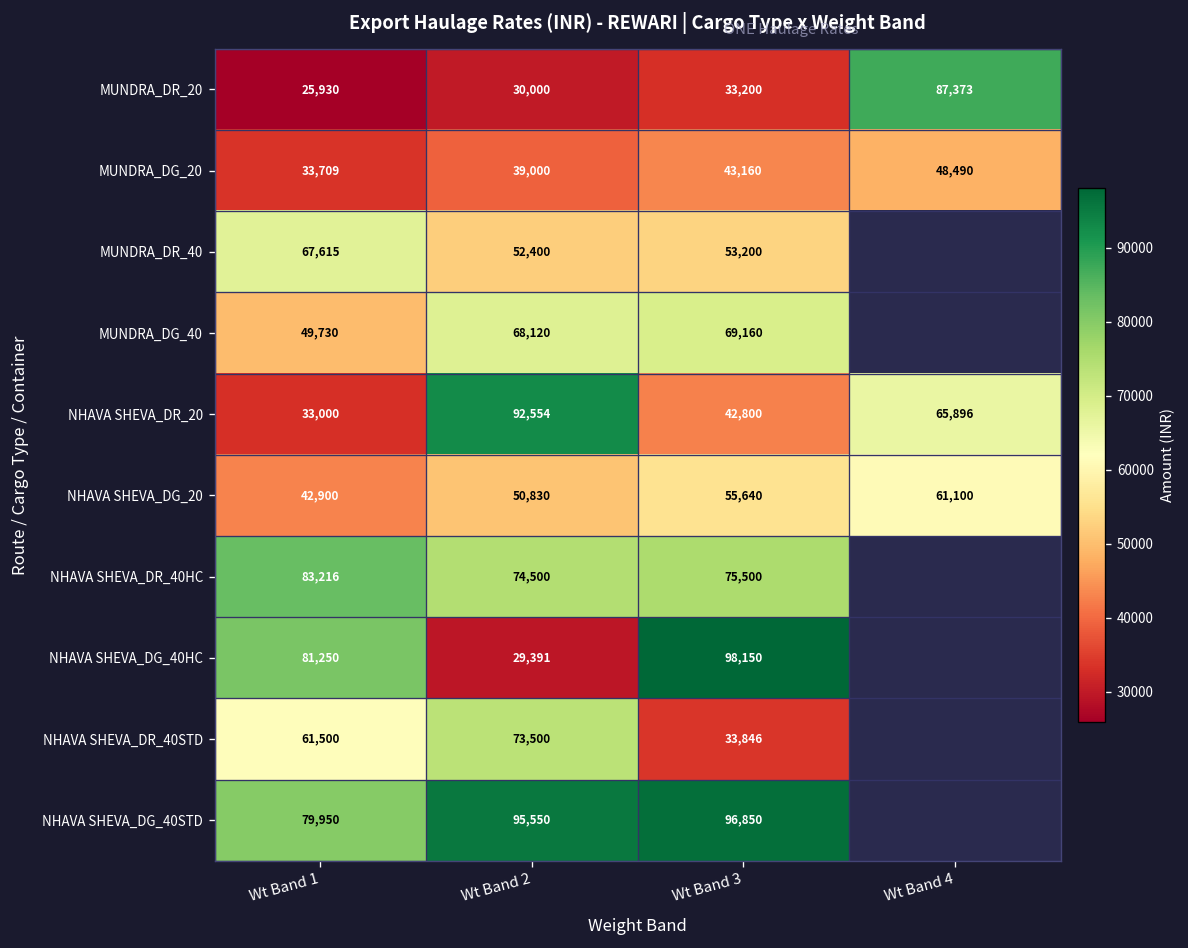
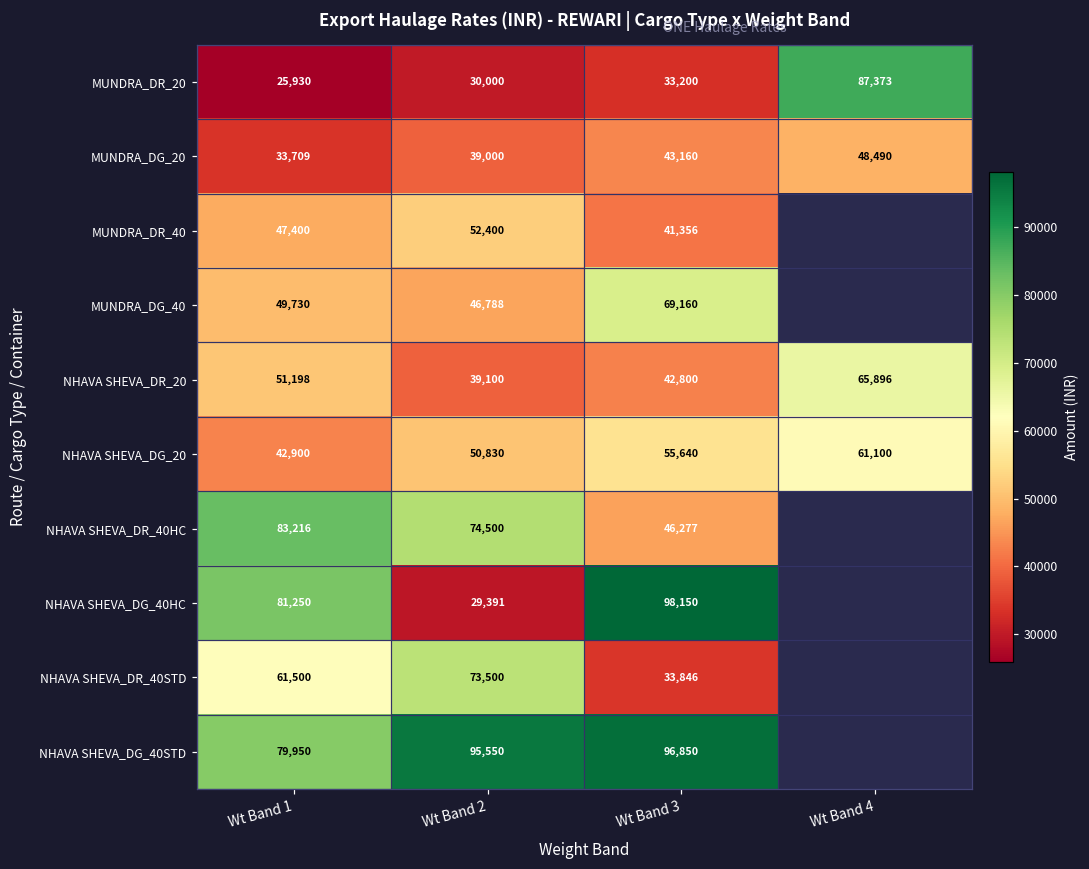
MUNDRA_DR_40, Wt Band 1: 67,615 -> 47,400
MUNDRA_DR_40, Wt Band 3: 53,200 -> 41,356
MUNDRA_DG_40, Wt Band 2: 68,120 -> 46,788
NHAVA SHEVA_DR_20, Wt Band 1: 33,000 -> 51,198
NHAVA SHEVA_DR_20, Wt Band 2: 92,554 -> 39,100
NHAVA SHEVA_DR_40HC, Wt Band 3: 75,500 -> 46,277
